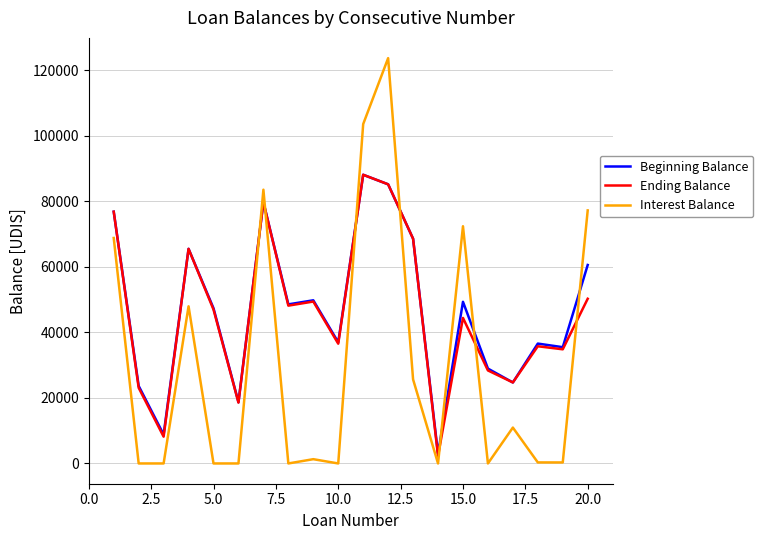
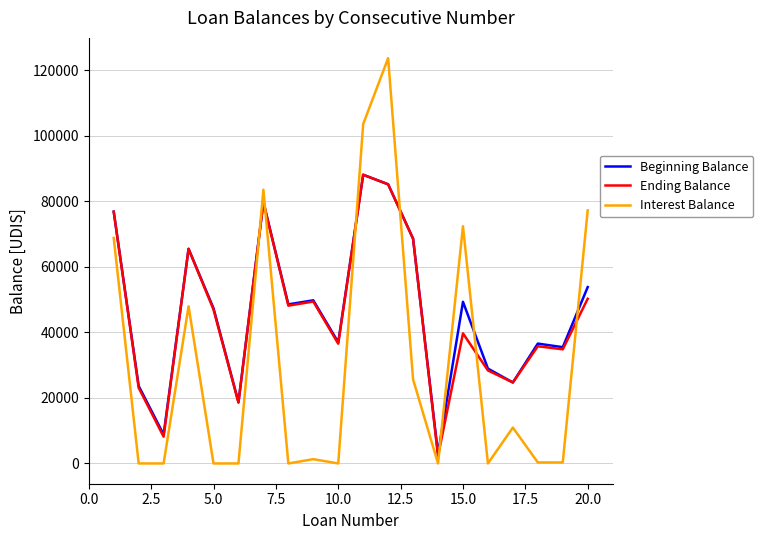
Ending Balance, 15.0: 44000 -> 40000
Beginning Balance, 20.0: 61000 -> 54000
